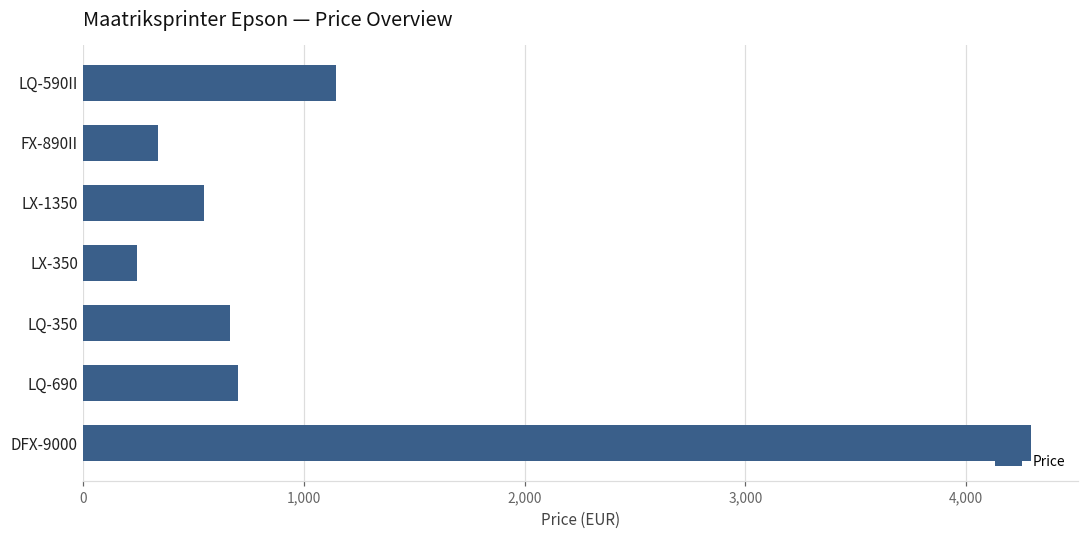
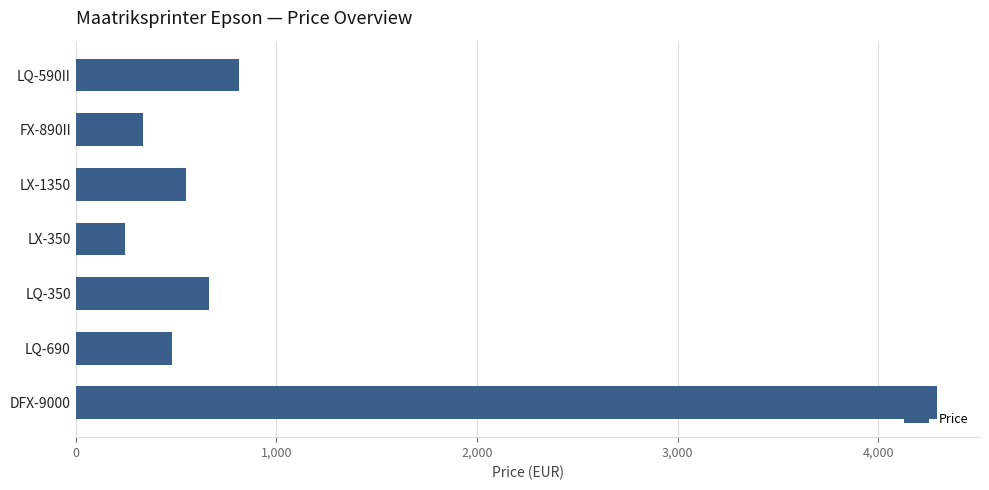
LQ-590II: 1,140 -> 810
LQ-690: 700 -> 480
